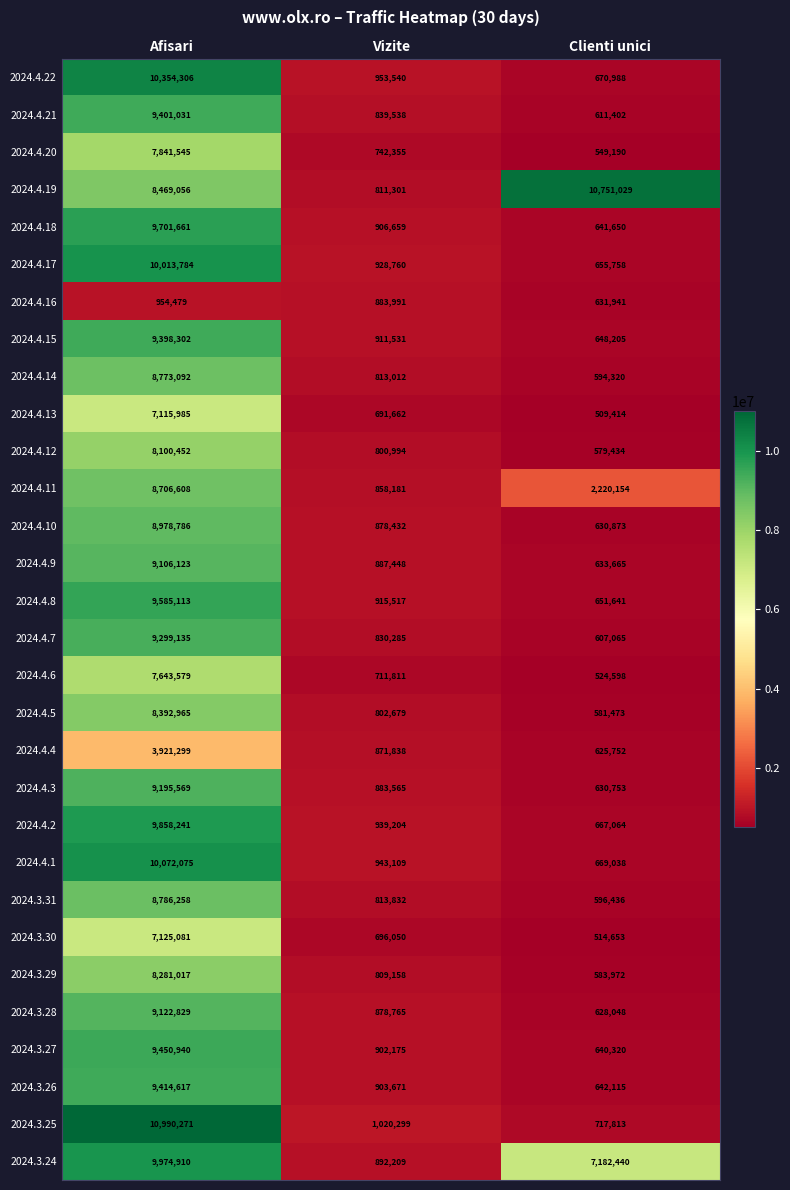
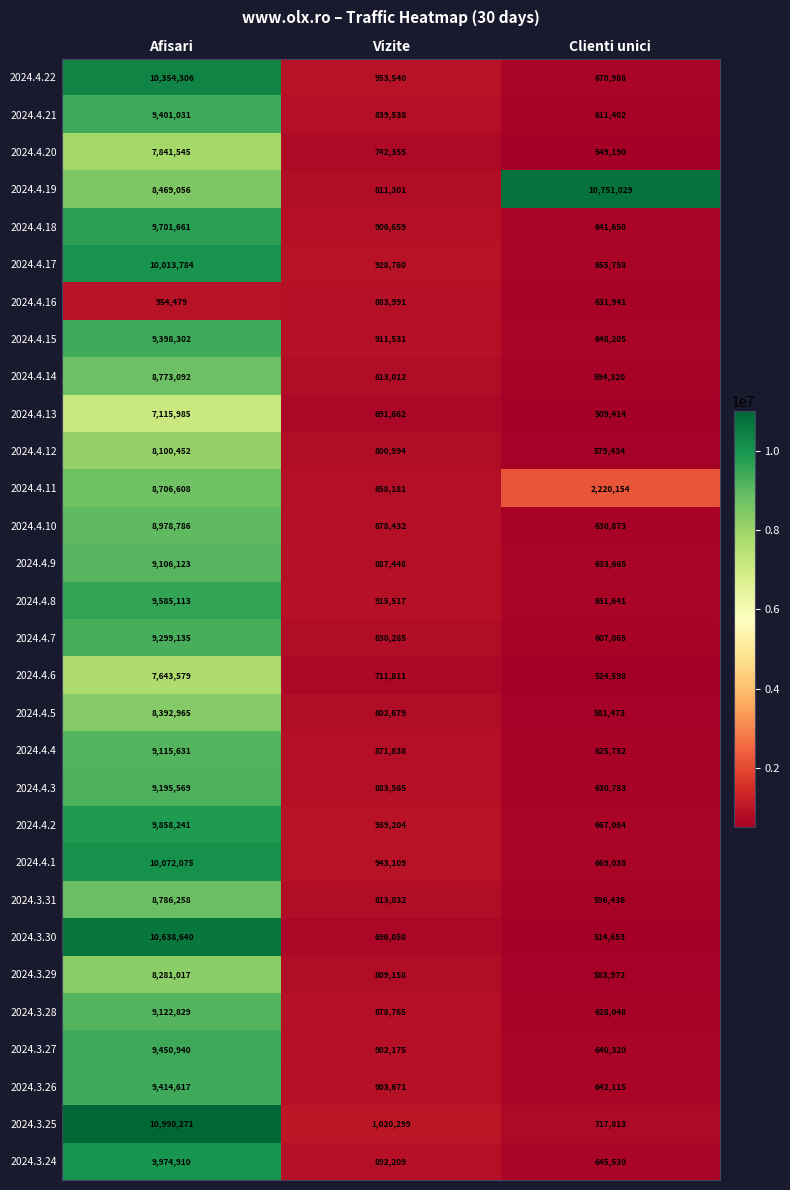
2024.4.4, Afisari: 3,921,299 -> 9,115,631
2024.3.30, Afisari: 7,125,081 -> 10,638,640
2024.3.24, Clienti unici: 7,182,440 -> 645,530
